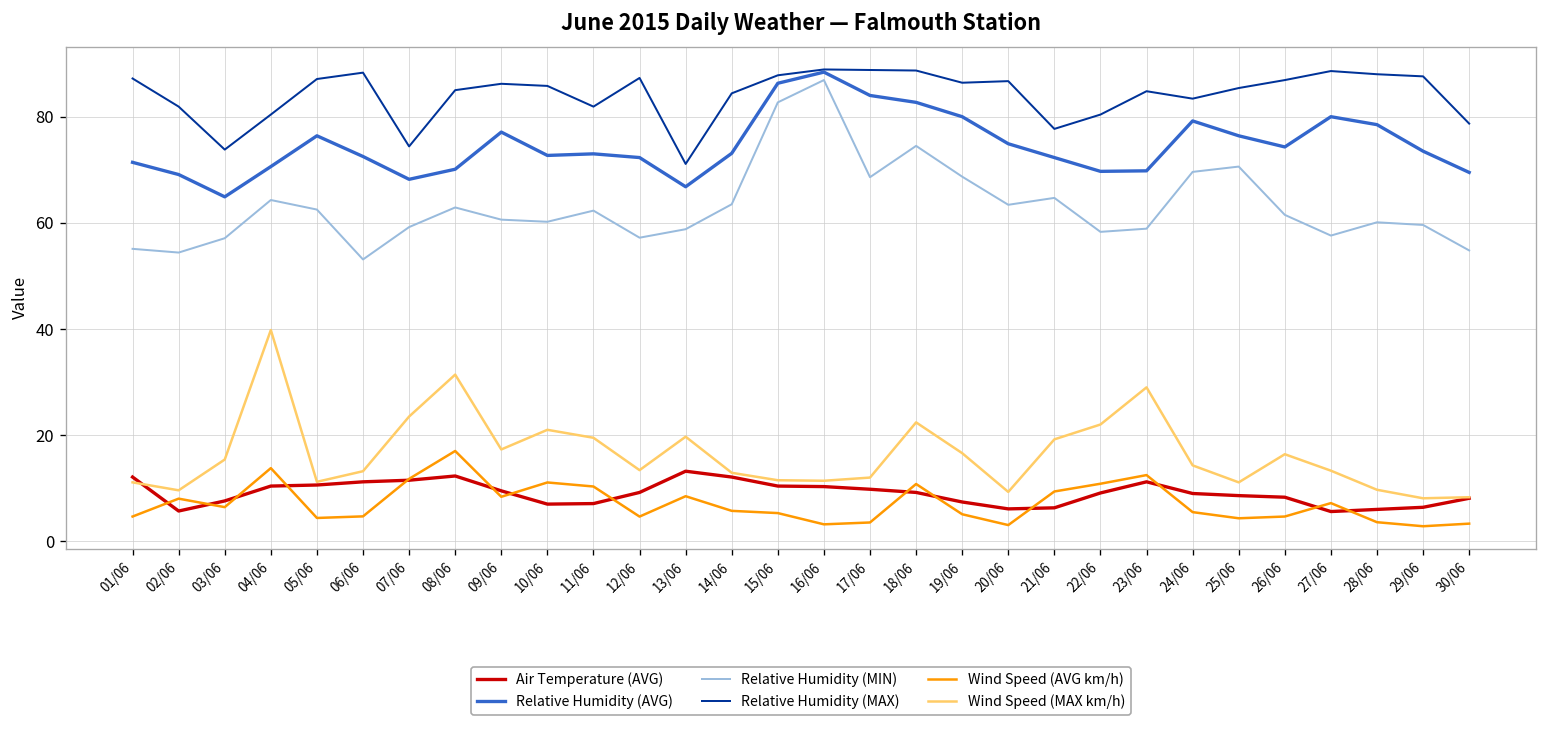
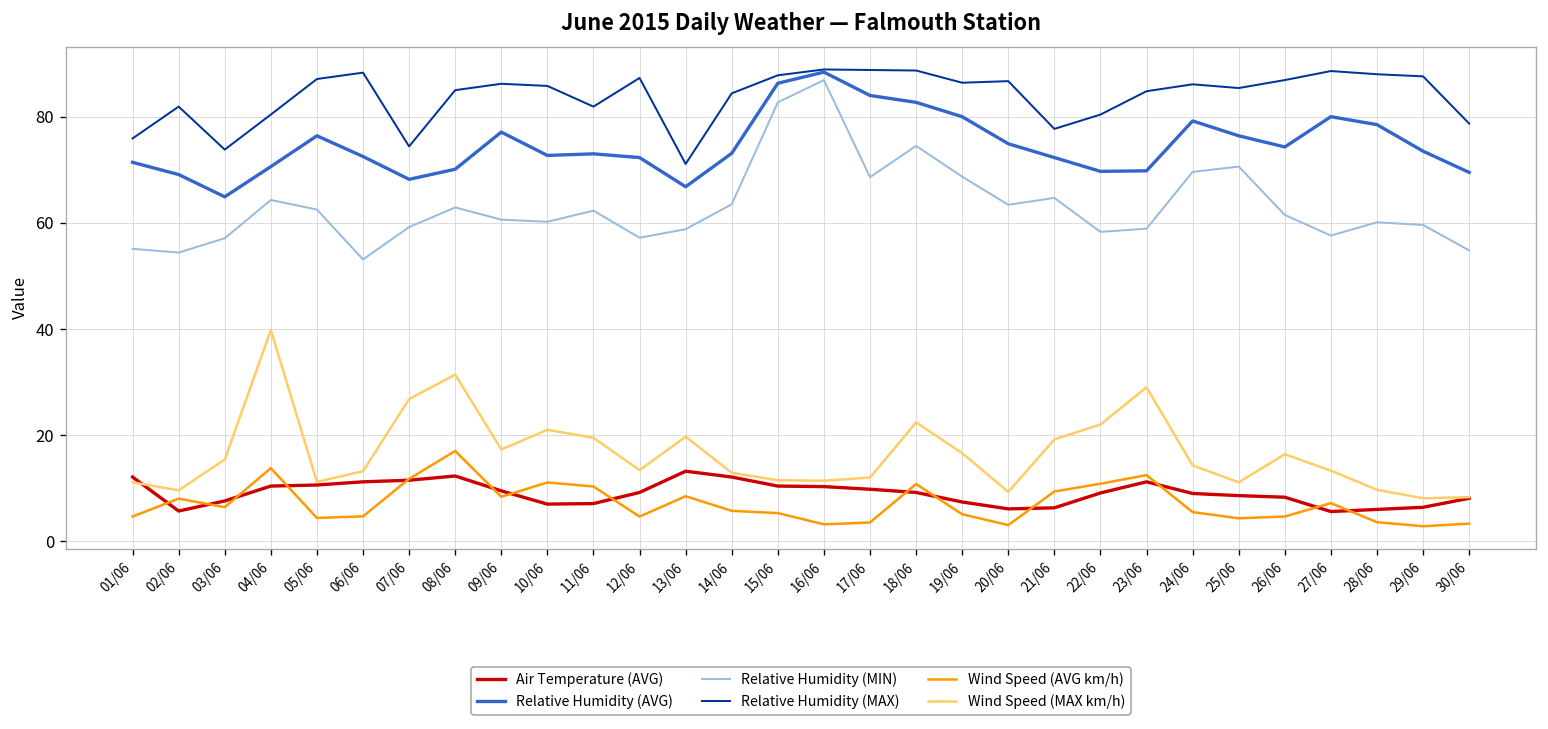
Relative Humidity (MAX), 01/06: 87 -> 76
Wind Speed (MAX km/h), 07/06: 24 -> 27
Relative Humidity (MAX), 24/06: 83 -> 86
